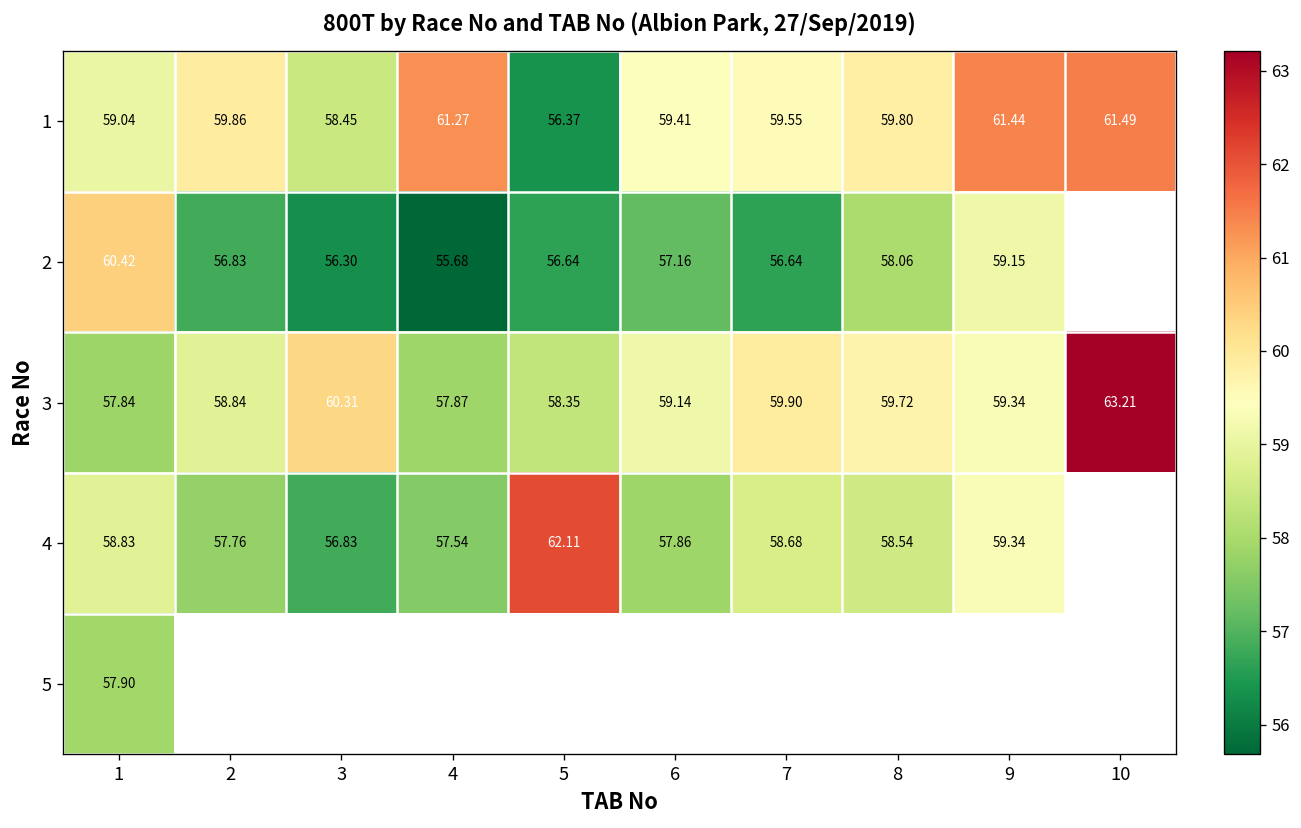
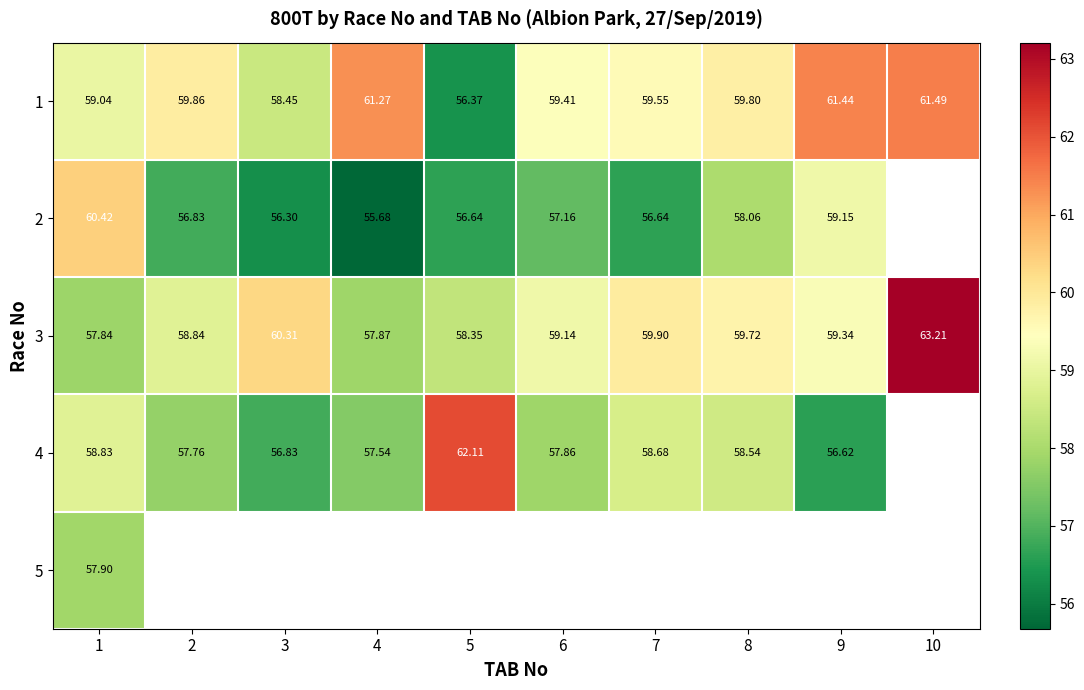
4, 9: 59.34 -> 56.62
